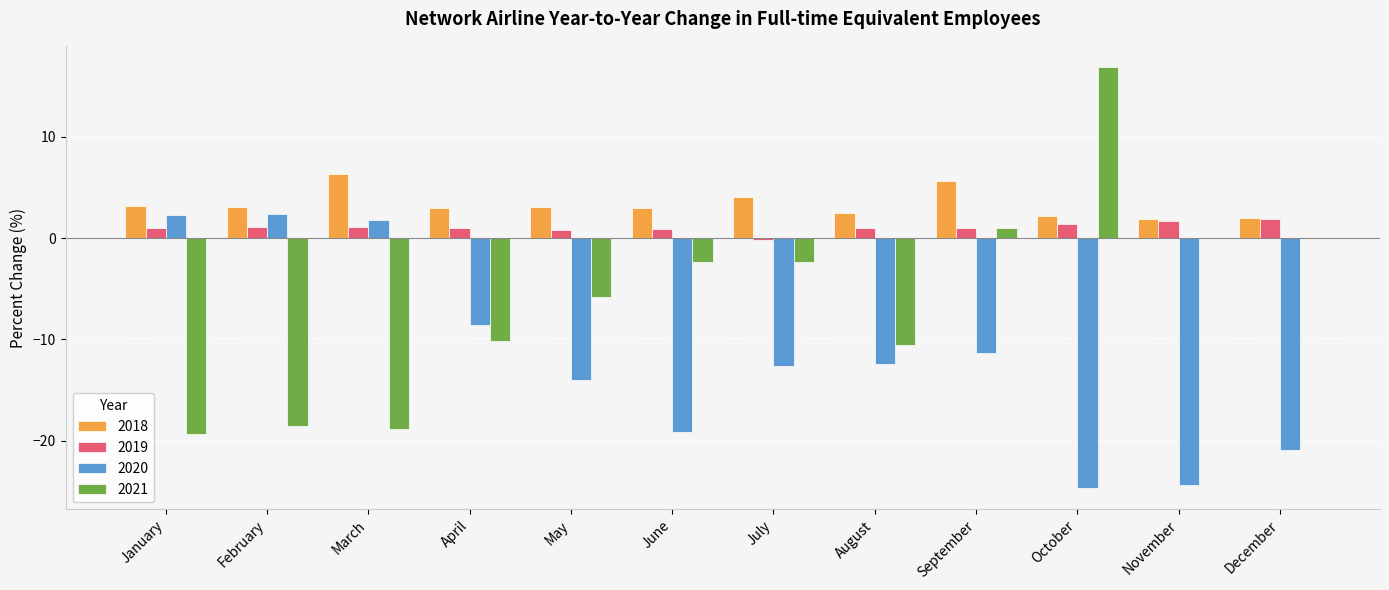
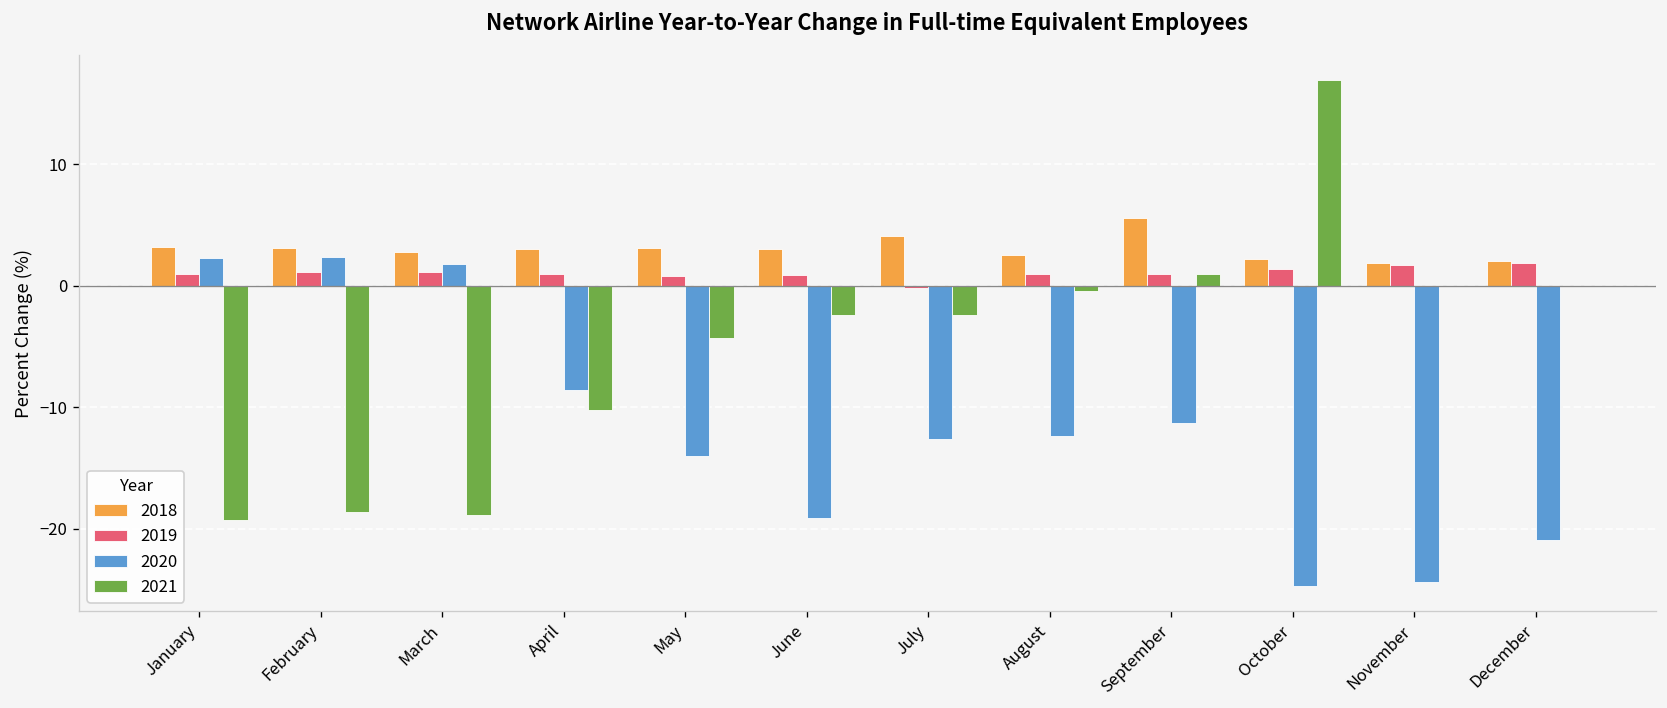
2018, March: 6.3 -> 2.8
2021, May: -5.8 -> -4.3
2021, August: -10.6 -> -0.4
